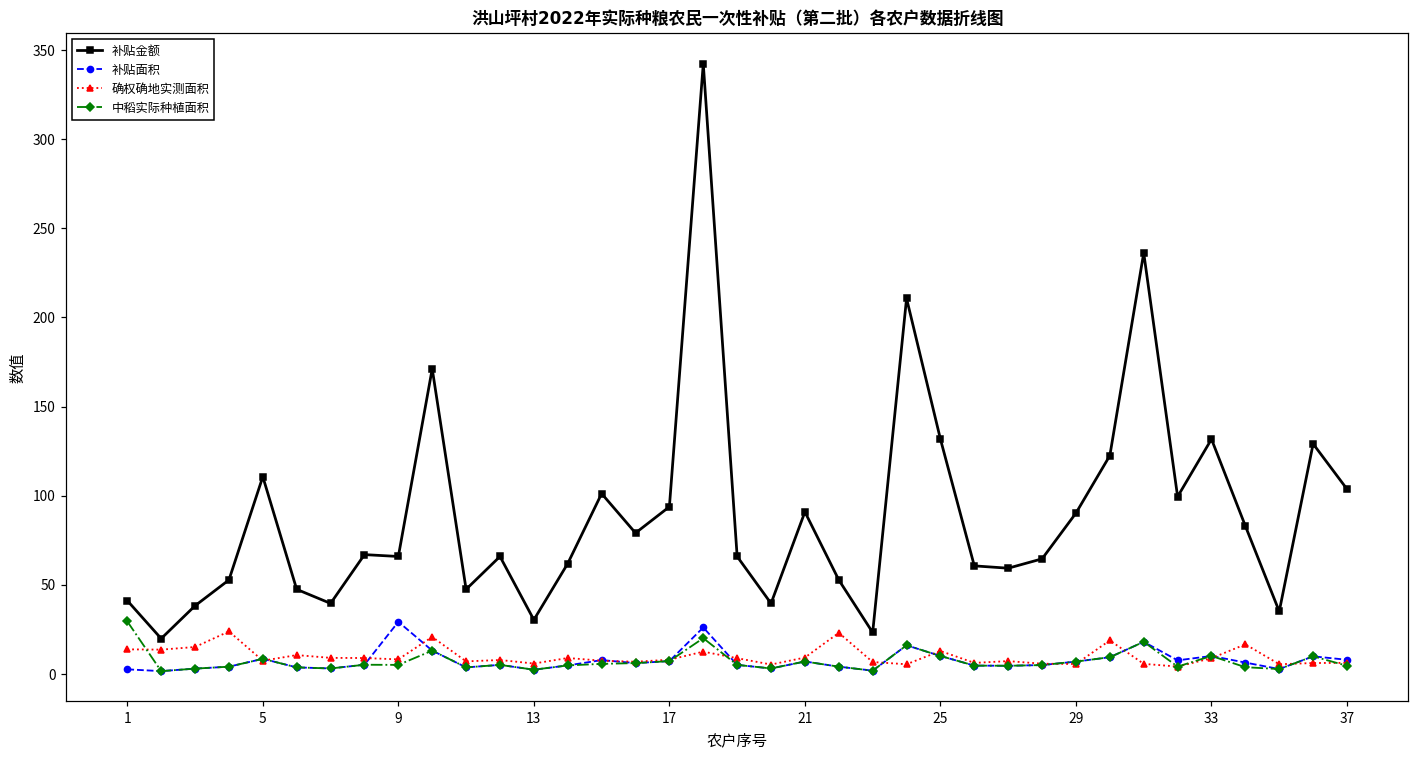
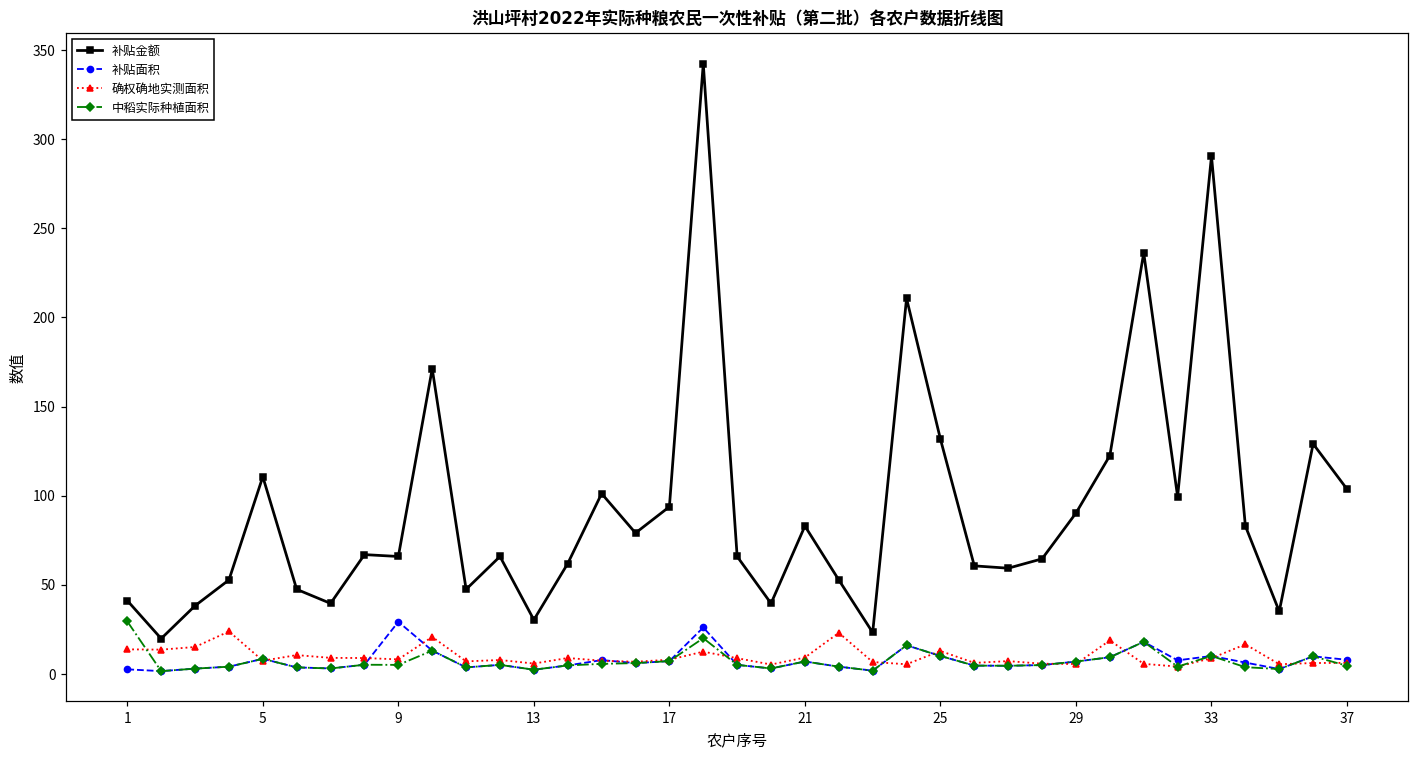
补贴金额, 21: 91 -> 83
补贴金额, 33: 132 -> 291
